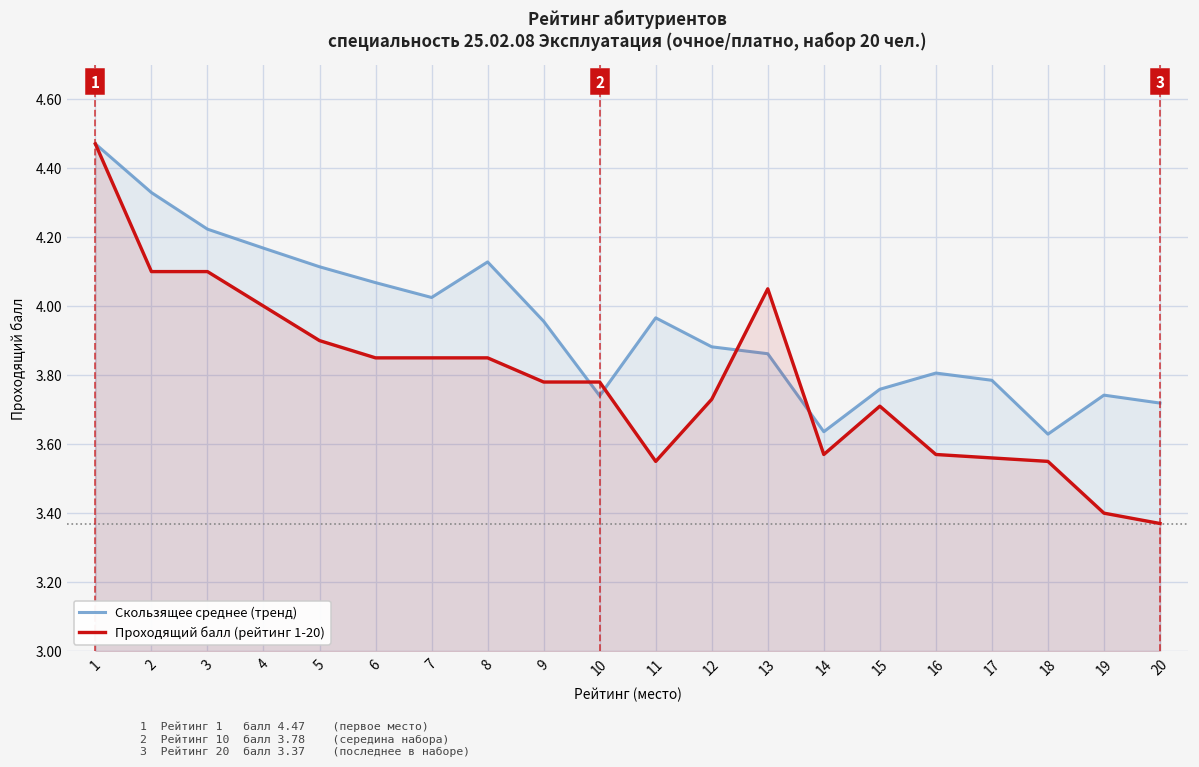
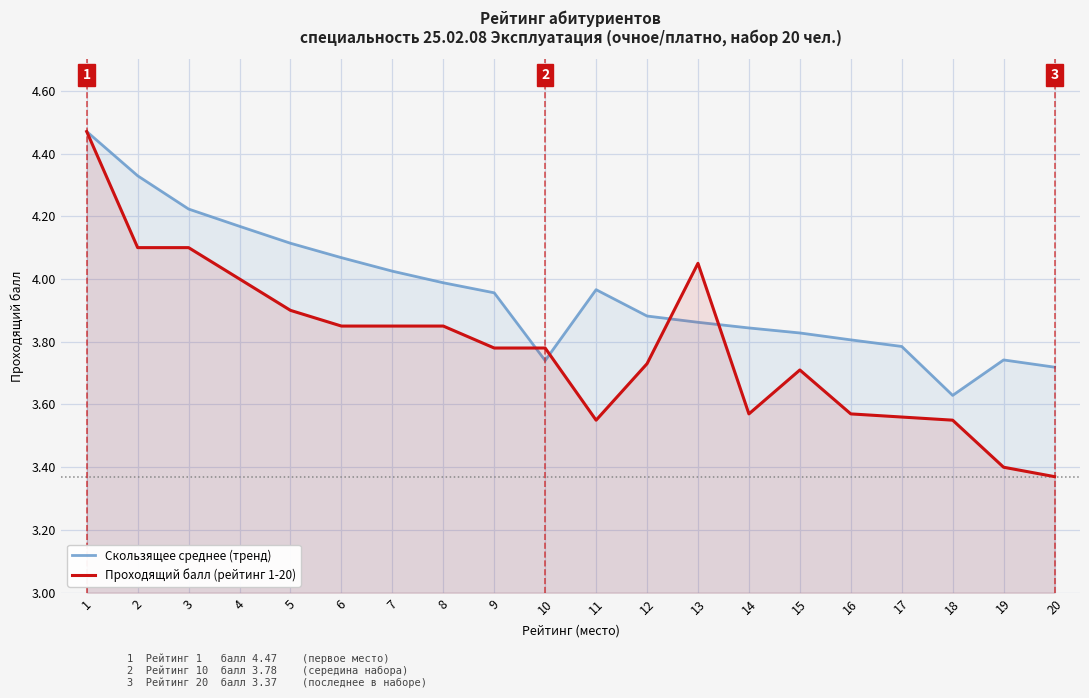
Скользящее среднее (тренд), 8: 4.13 -> 3.99
Скользящее среднее (тренд), 14: 3.64 -> 3.84
Скользящее среднее (тренд), 15: 3.76 -> 3.83
